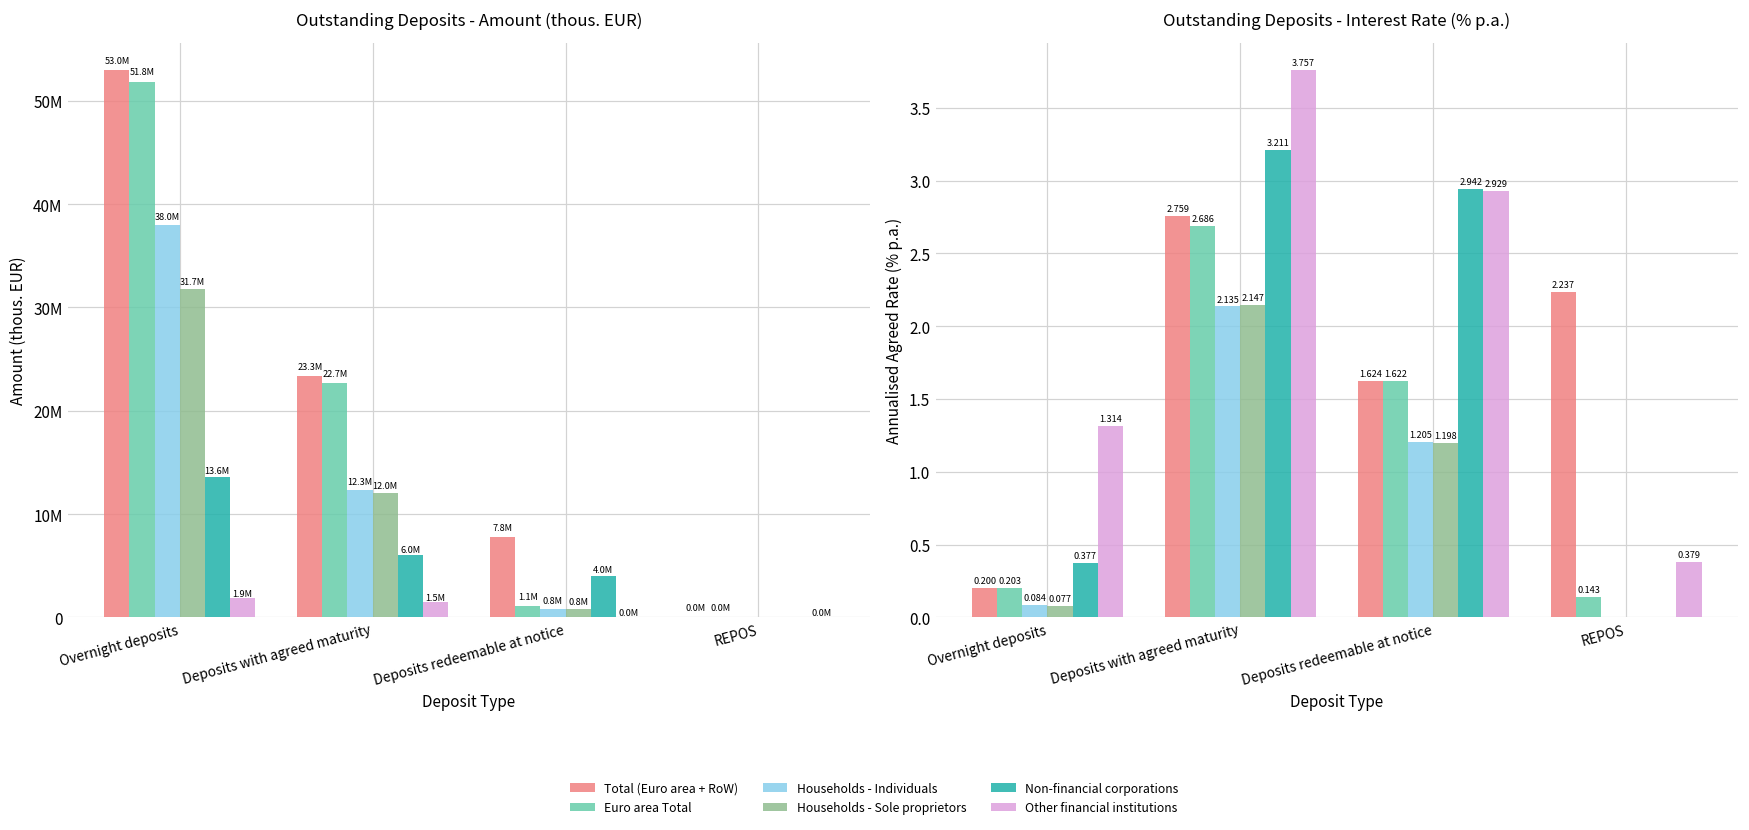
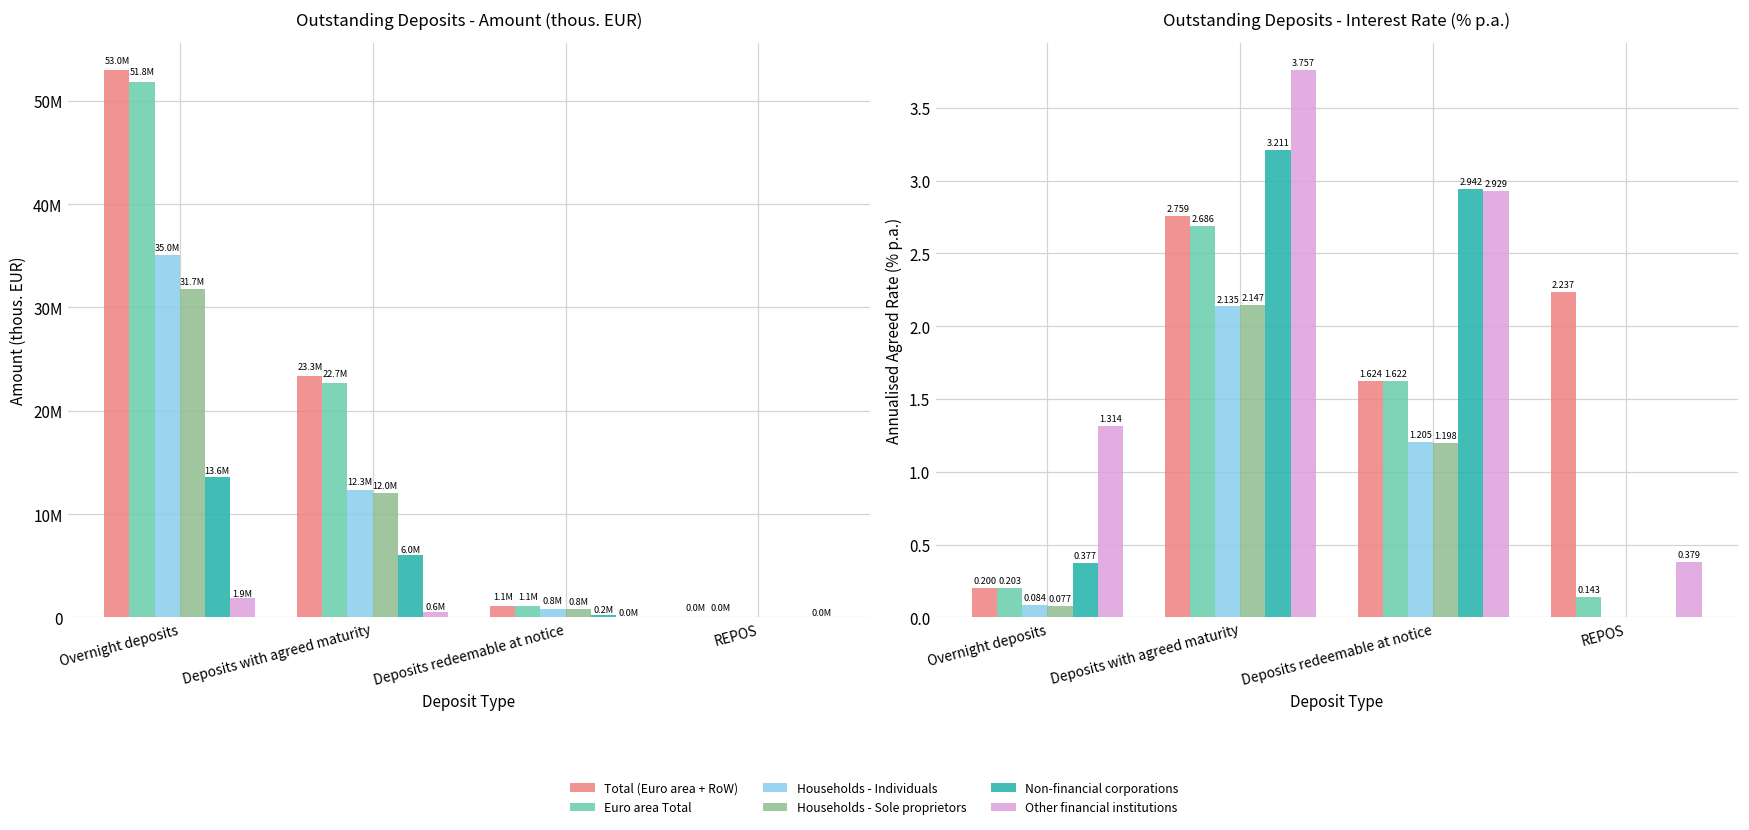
Outstanding Deposits - Amount (thous. EUR), Households - Individuals, Overnight deposits: 38.0M -> 35.0M
Outstanding Deposits - Amount (thous. EUR), Other financial institutions, Deposits with agreed maturity: 1.5M -> 0.6M
Outstanding Deposits - Amount (thous. EUR), Total (Euro area + RoW), Deposits redeemable at notice: 7.8M -> 1.1M
Outstanding Deposits - Amount (thous. EUR), Non-financial corporations, Deposits redeemable at notice: 4.0M -> 0.2M
